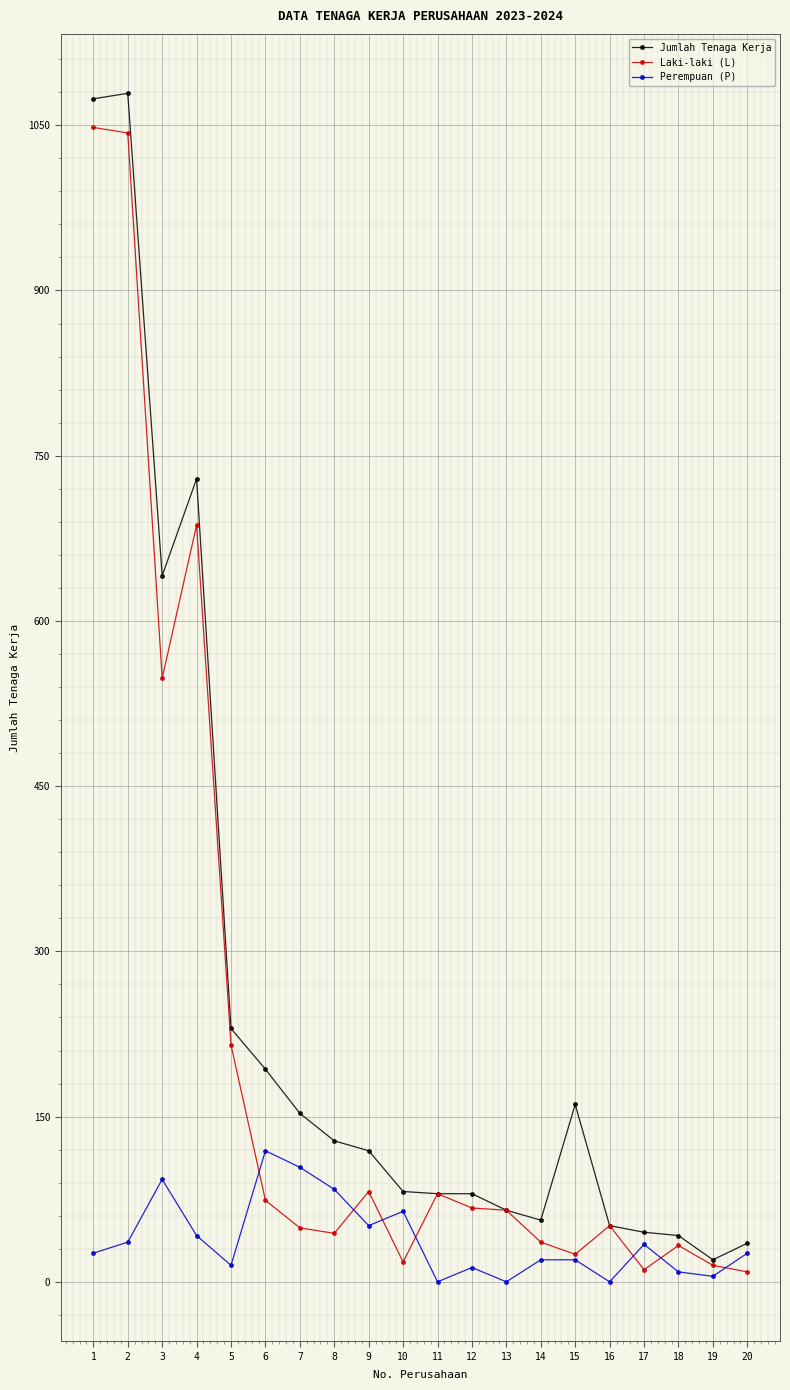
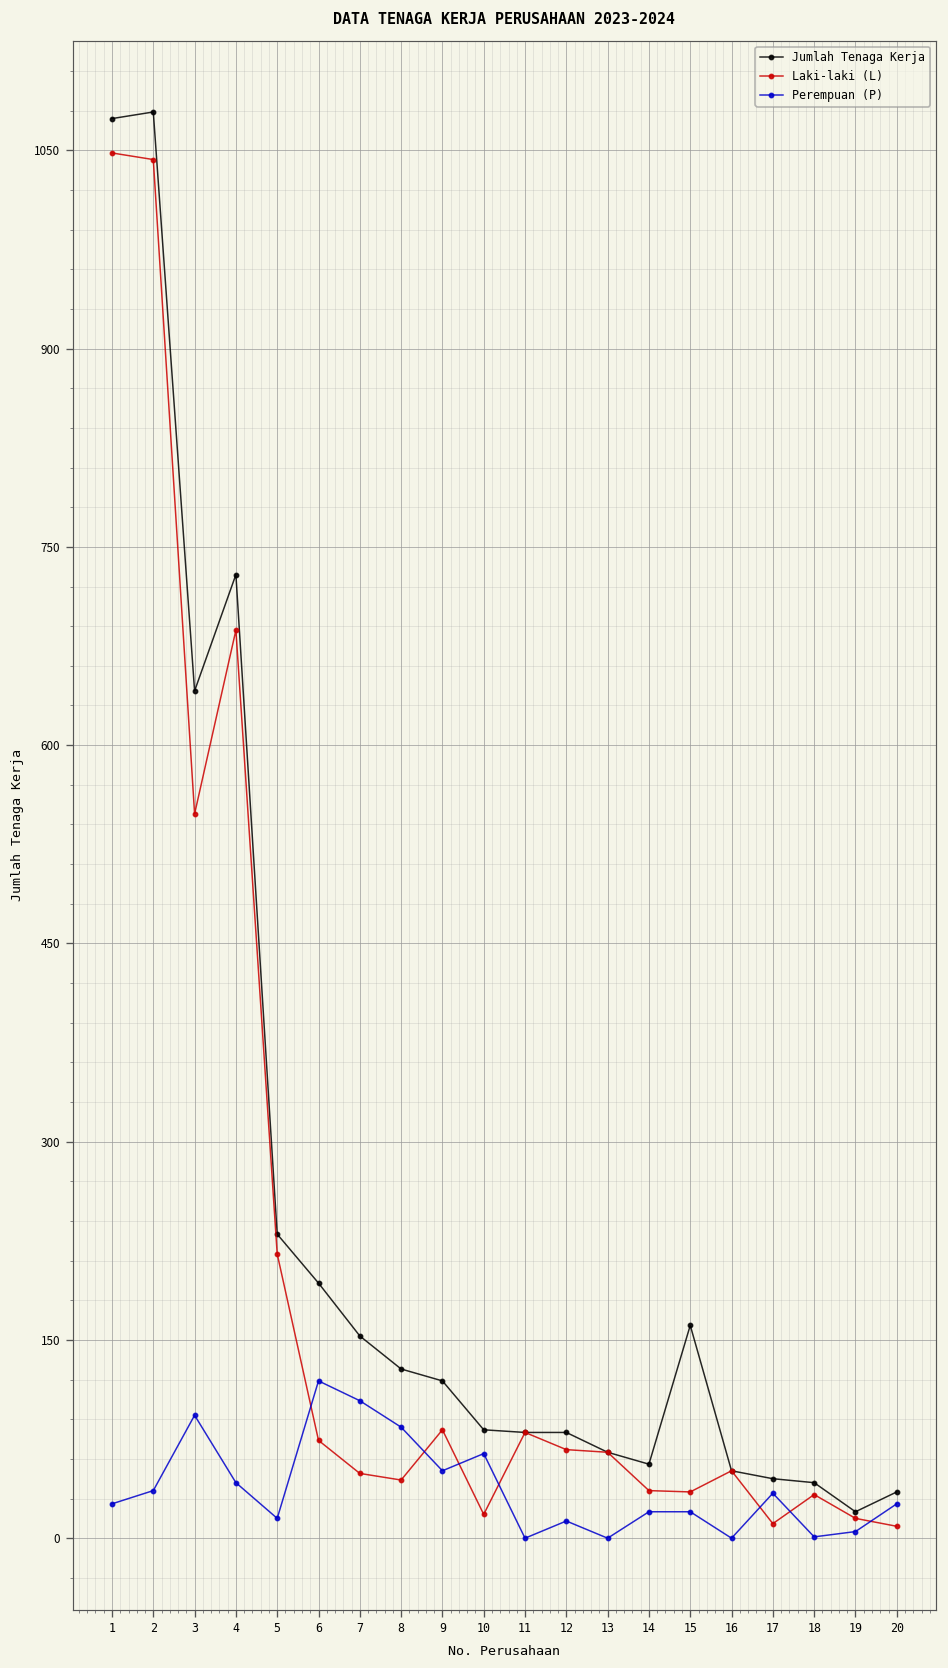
Laki-laki (L), 15: 25 -> 35
Perempuan (P), 18: 9 -> 1
